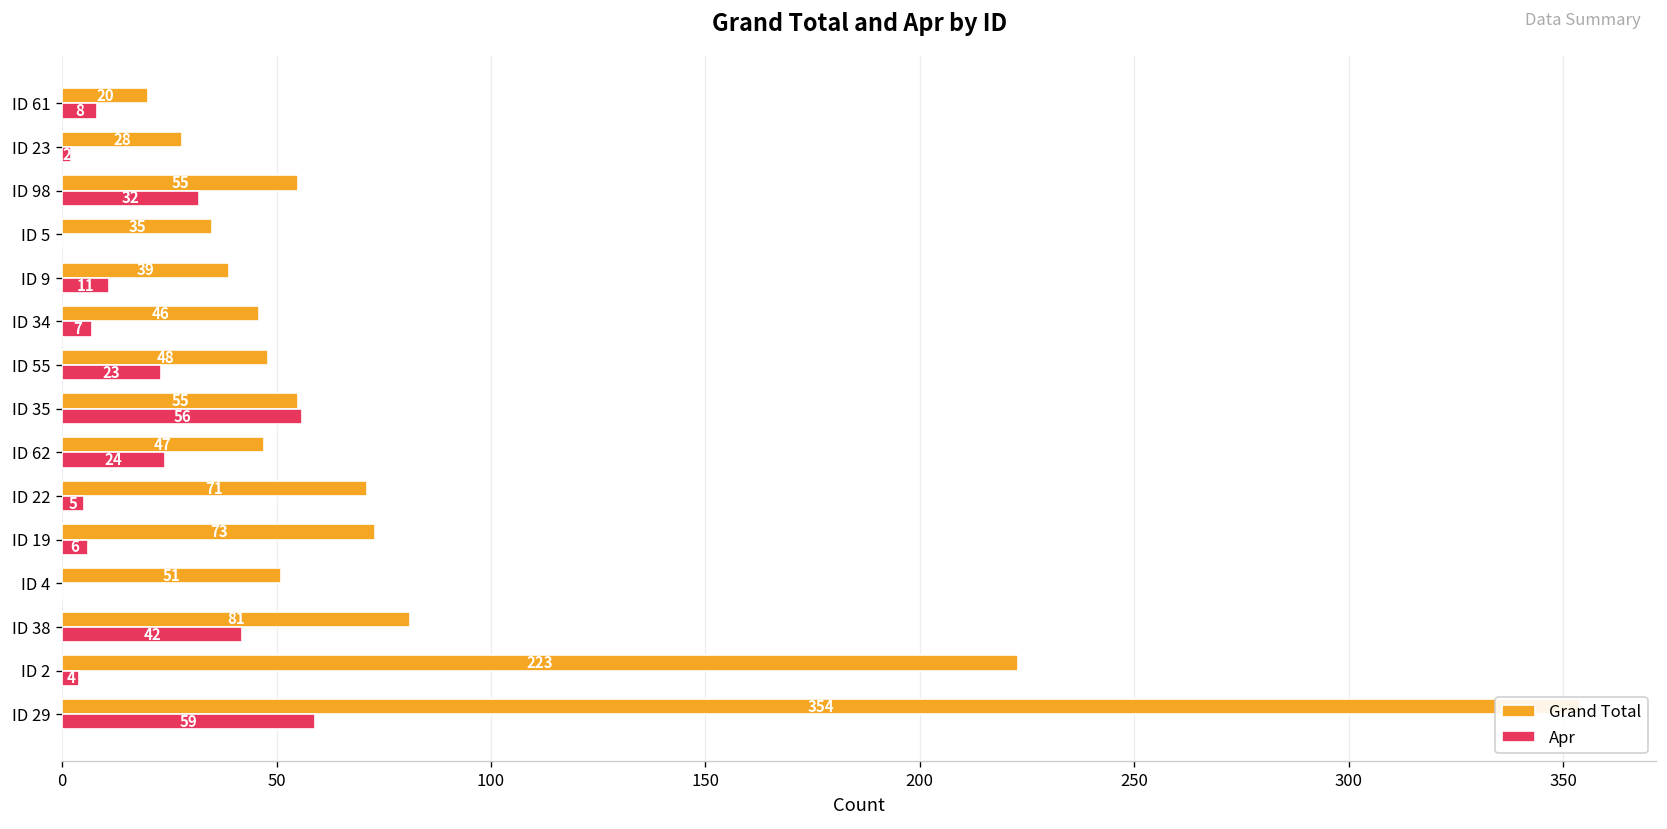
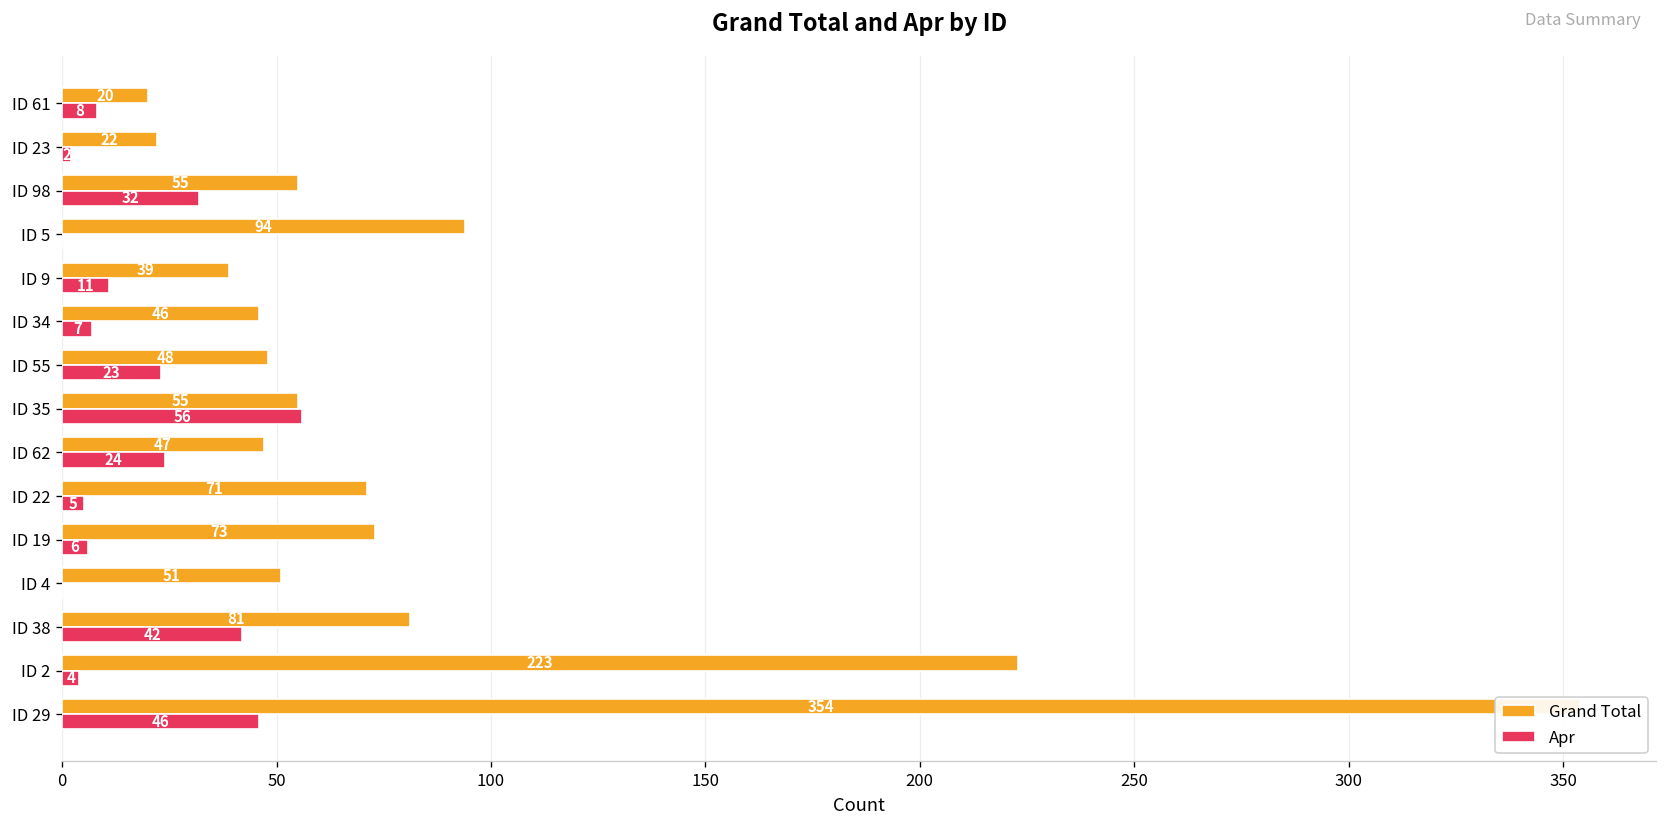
Grand Total, ID 23: 28 -> 22
Grand Total, ID 5: 35 -> 94
Apr, ID 29: 59 -> 46
